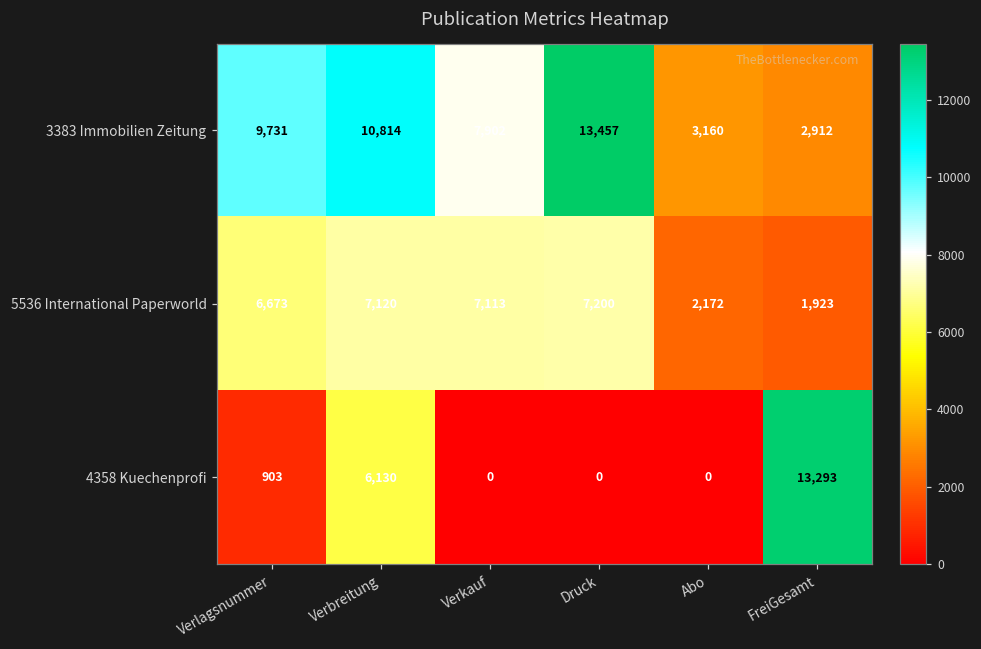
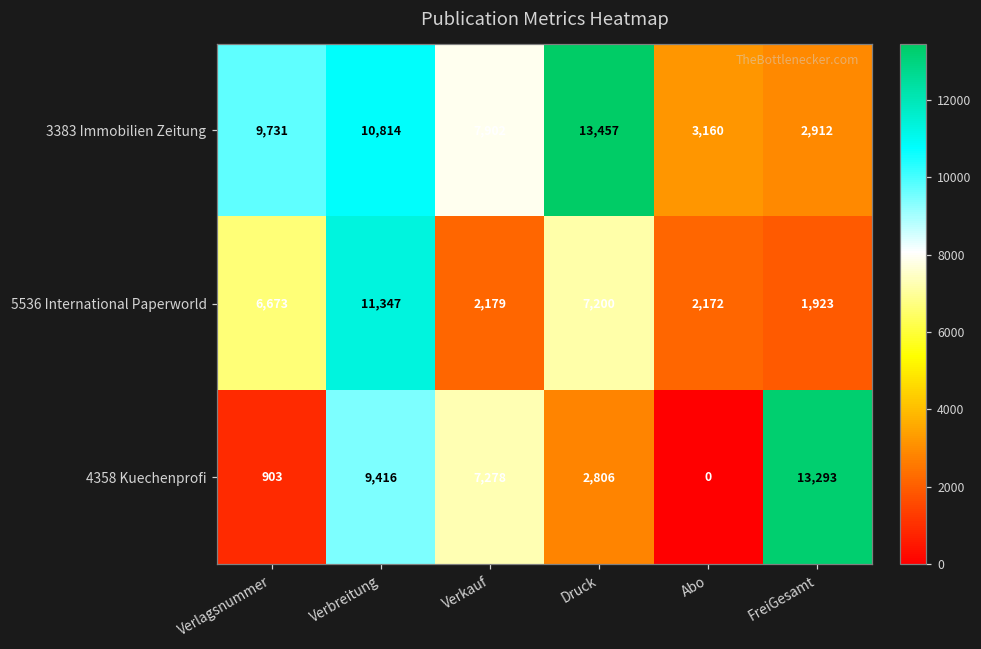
5536 International Paperworld, Verbreitung: 7,120 -> 11,347
5536 International Paperworld, Verkauf: 7,113 -> 2,179
4358 Kuechenprofi, Verbreitung: 6,130 -> 9,416
4358 Kuechenprofi, Verkauf: 0 -> 7,278
4358 Kuechenprofi, Druck: 0 -> 2,806
